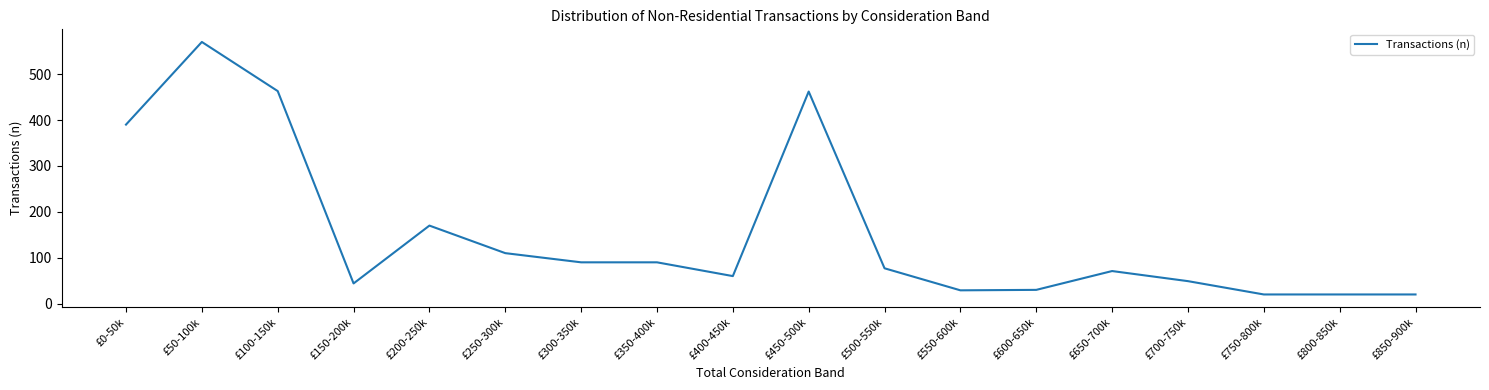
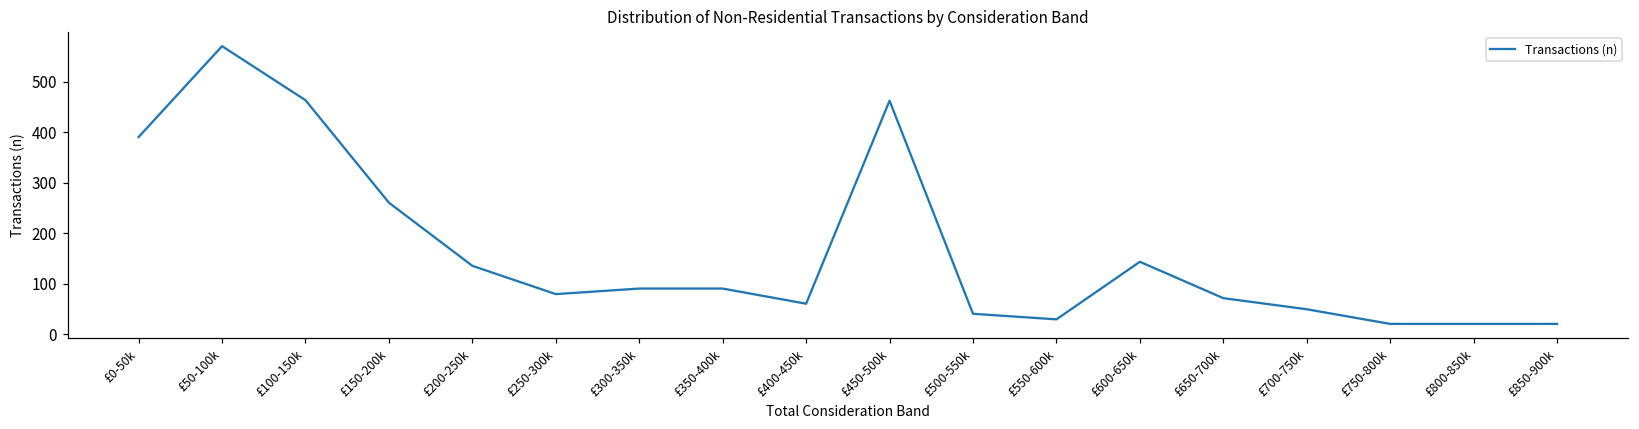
£150-200k: 40 -> 260
£200-250k: 170 -> 140
£250-300k: 110 -> 80
£500-550k: 80 -> 40
£600-650k: 30 -> 140
